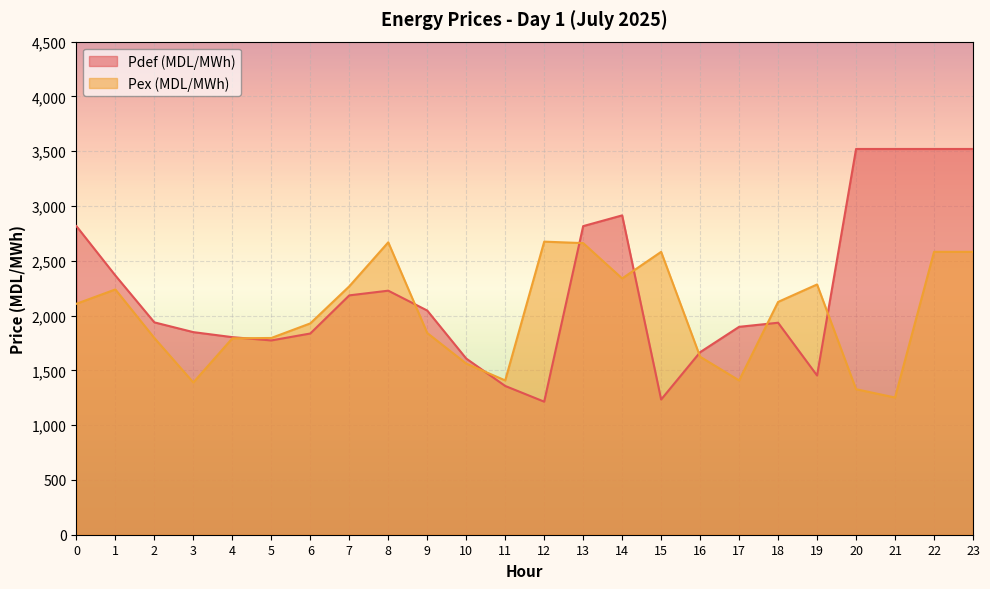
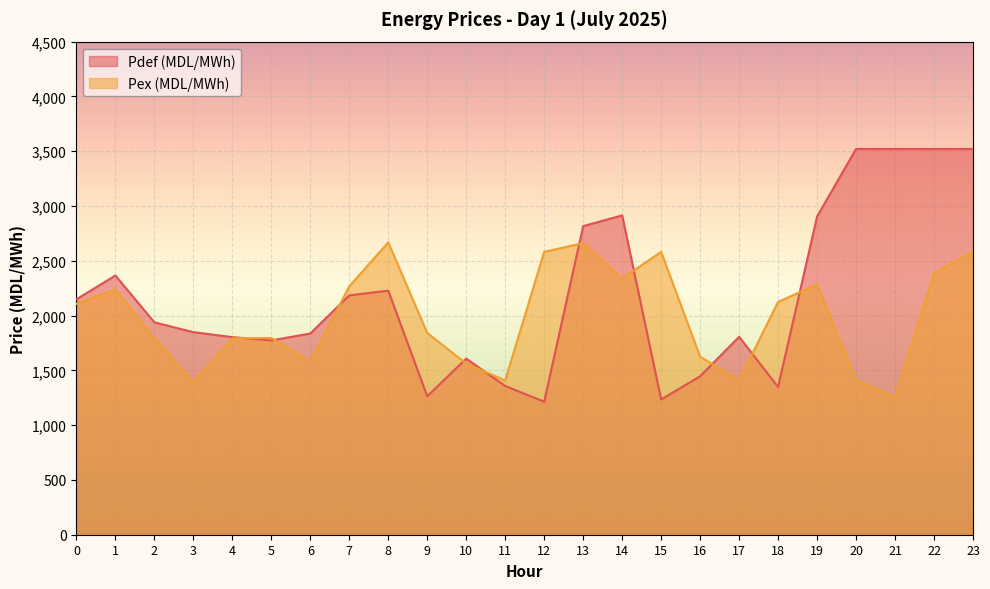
Pdef (MDL/MWh), 0: 2,820 -> 2,150
Pex (MDL/MWh), 6: 1,930 -> 1,580
Pdef (MDL/MWh), 9: 2,050 -> 1,260
Pex (MDL/MWh), 12: 2,670 -> 2,580
Pdef (MDL/MWh), 16: 1,670 -> 1,450
Pdef (MDL/MWh), 17: 1,900 -> 1,810
Pdef (MDL/MWh), 18: 1,930 -> 1,350
Pdef (MDL/MWh), 19: 1,450 -> 2,900
Pex (MDL/MWh), 20: 1,330 -> 1,410
Pex (MDL/MWh), 22: 2,580 -> 2,390
